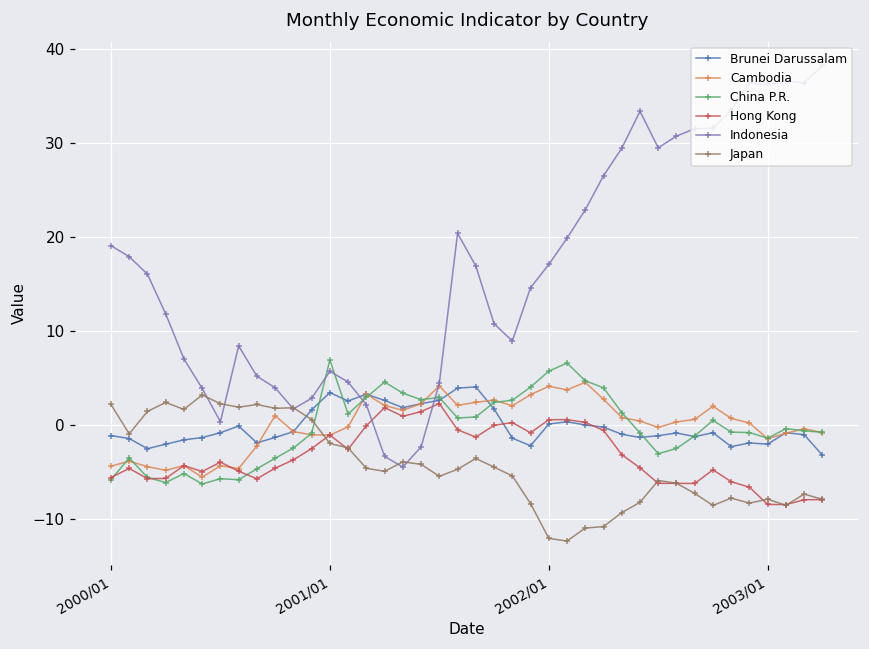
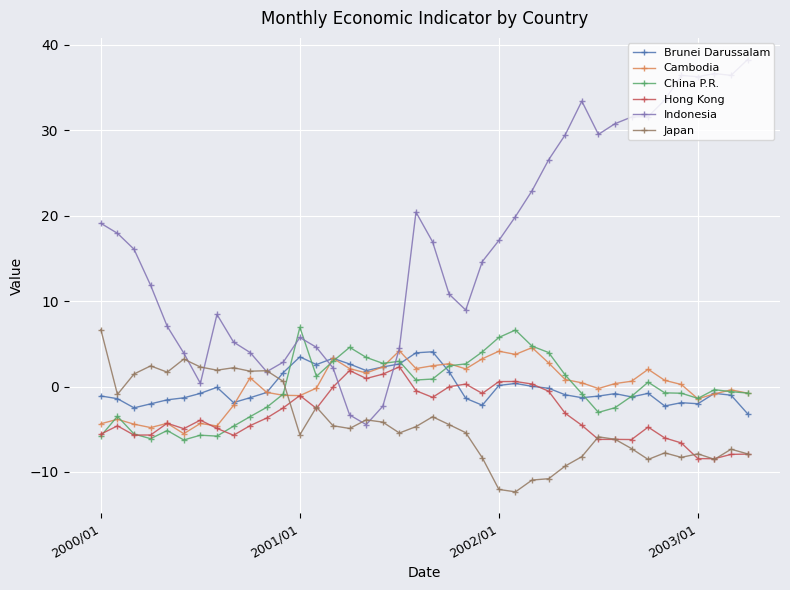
Japan, 2000/01: 2 -> 7
Japan, 2001/01: -2 -> -6
